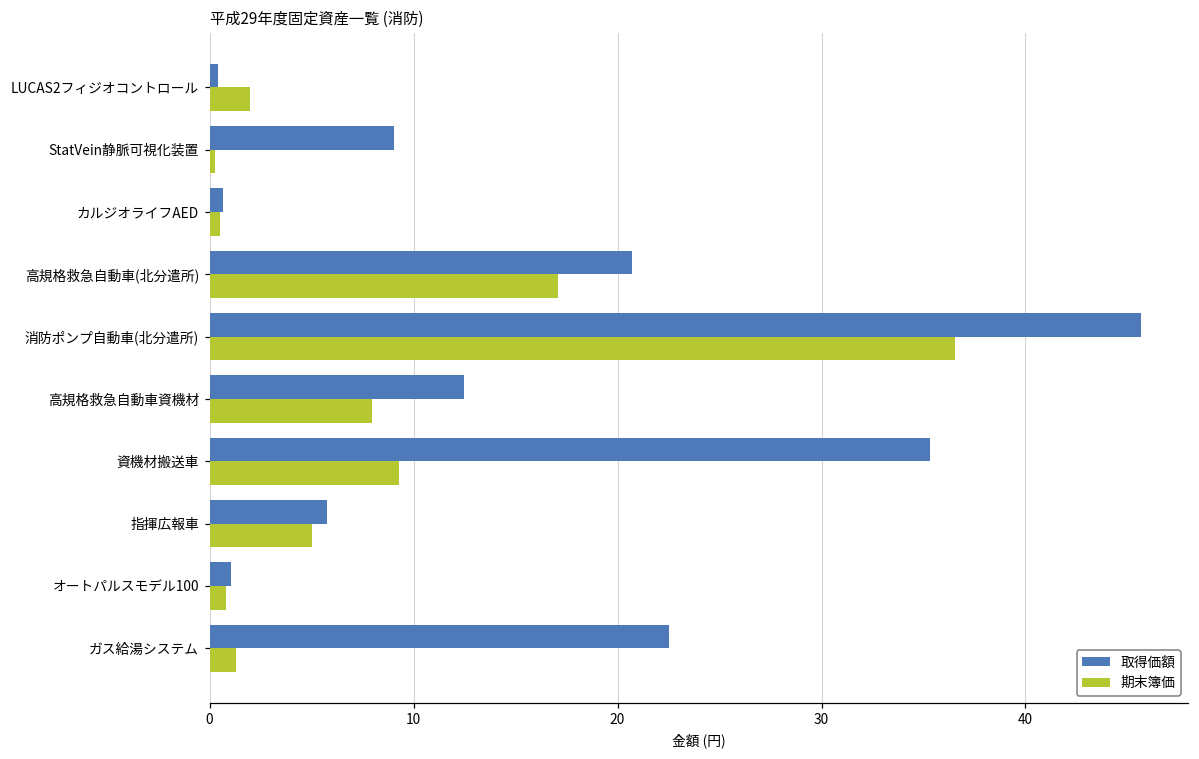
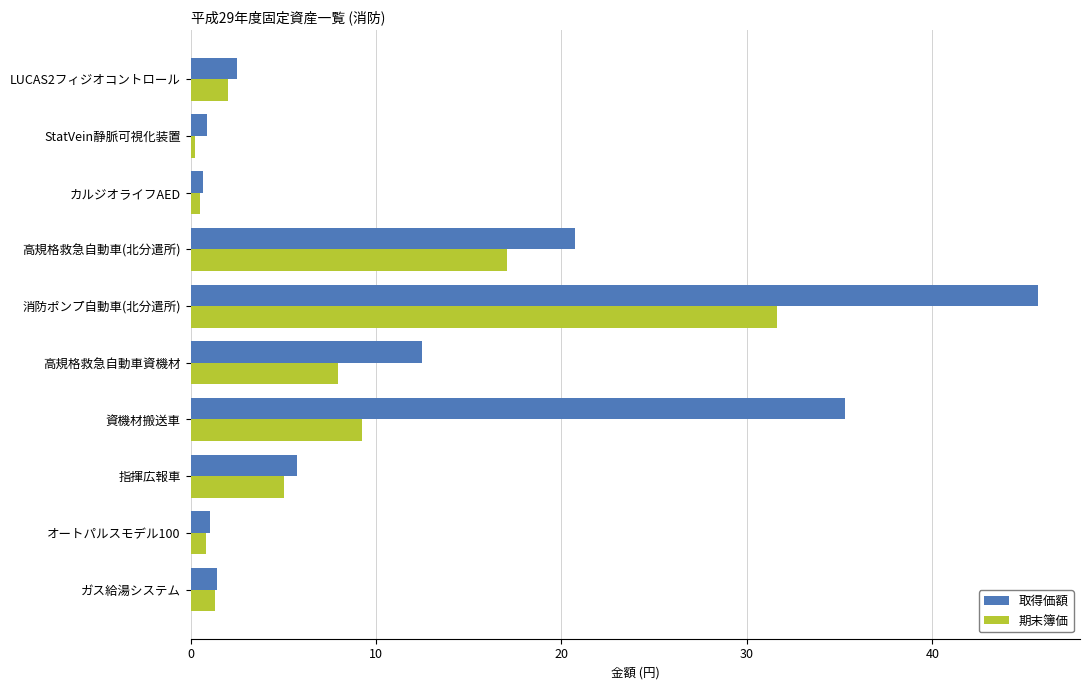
取得価額, LUCAS2フィジオコントロール: 0.4 -> 2.5
取得価額, StatVein静脈可視化装置: 9.0 -> 0.9
期末簿価, 消防ポンプ自動車(北分遣所): 36.5 -> 31.6
取得価額, ガス給湯システム: 22.5 -> 1.4
